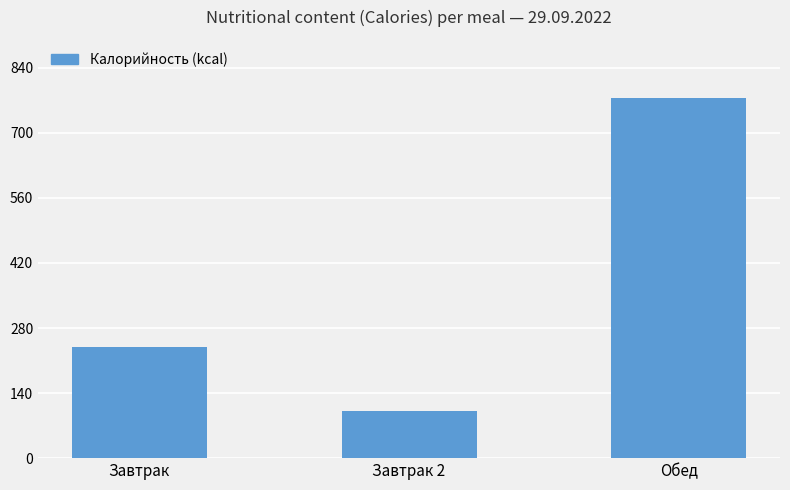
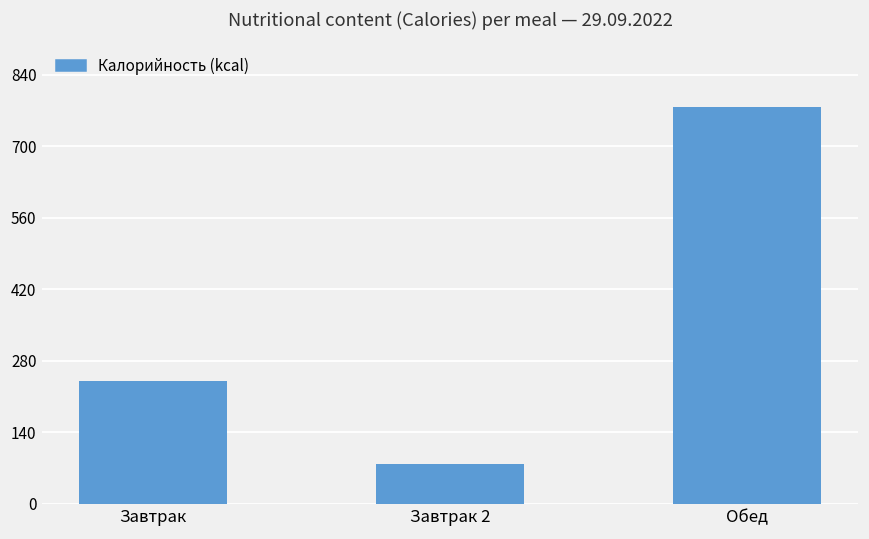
Завтрак 2: 100 -> 80
